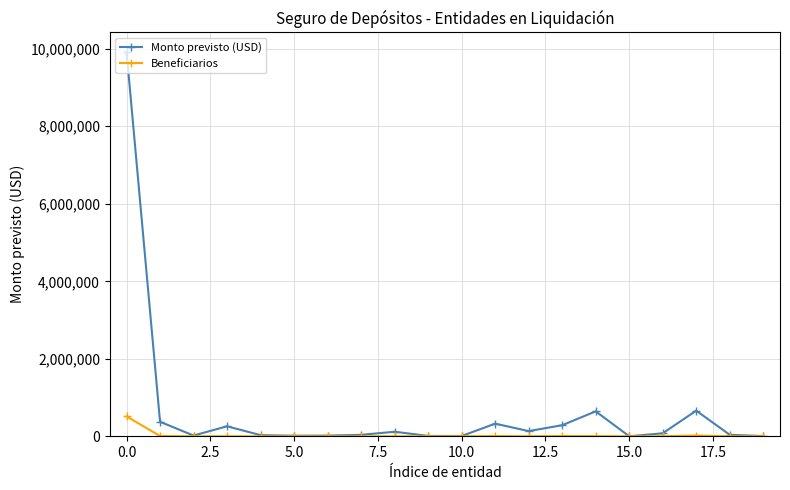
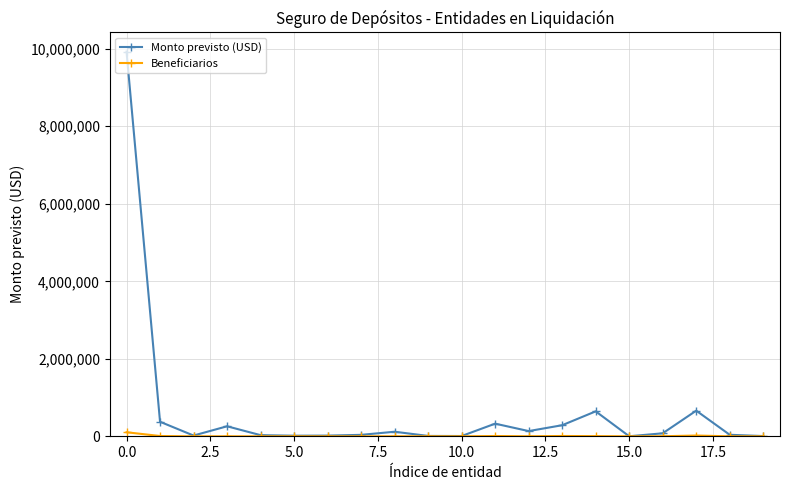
Beneficiarios, 0.0: 500,000 -> 100,000
